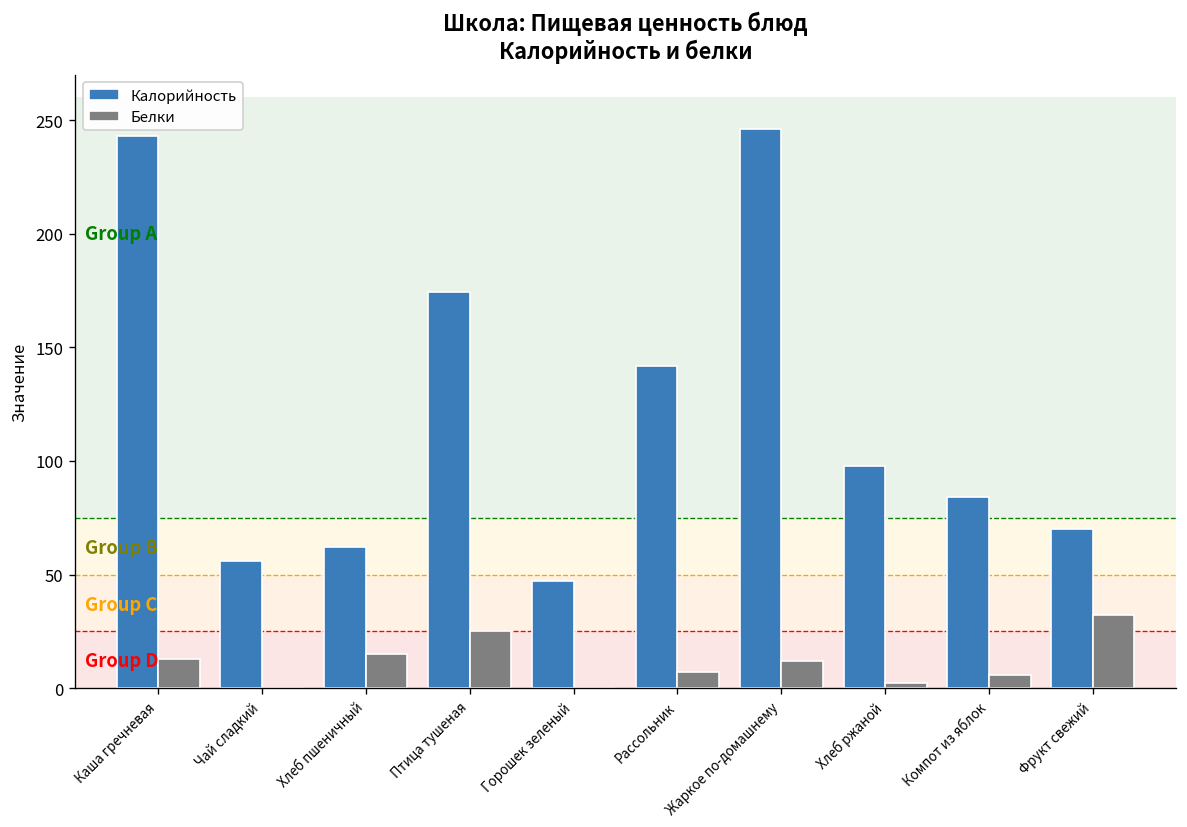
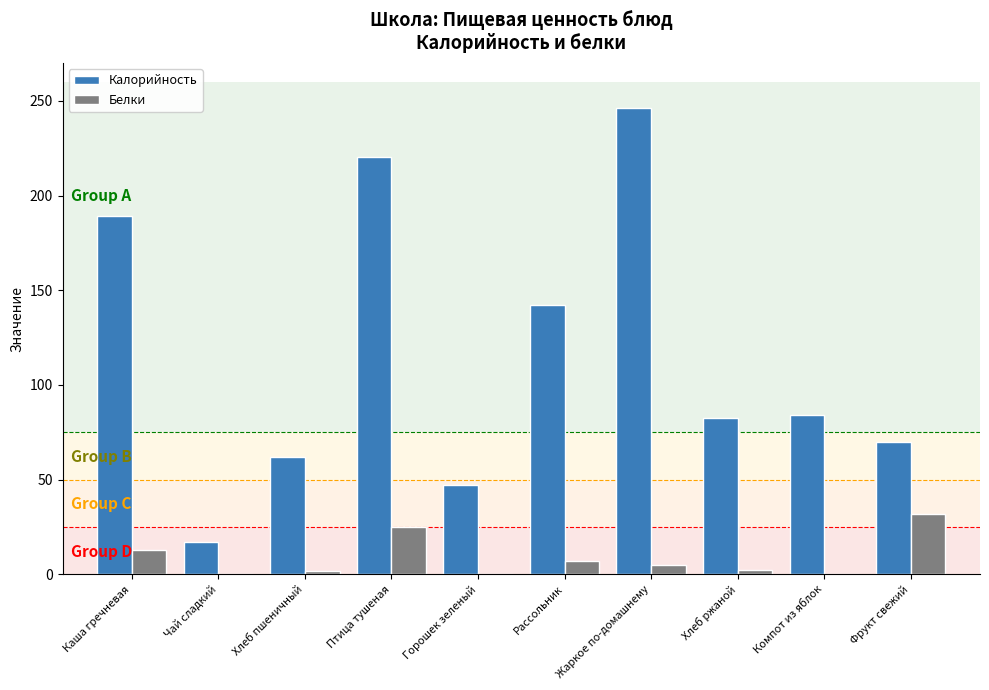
Калорийность, Каша гречневая: 243 -> 189
Калорийность, Чай сладкий: 56 -> 17
Белки, Хлеб пшеничный: 15 -> 2
Калорийность, Птица тушеная: 174 -> 220
Белки, Жаркое по-домашнему: 12 -> 5
Калорийность, Хлеб ржаной: 98 -> 82
Белки, Компот из яблок: 6 -> 0
